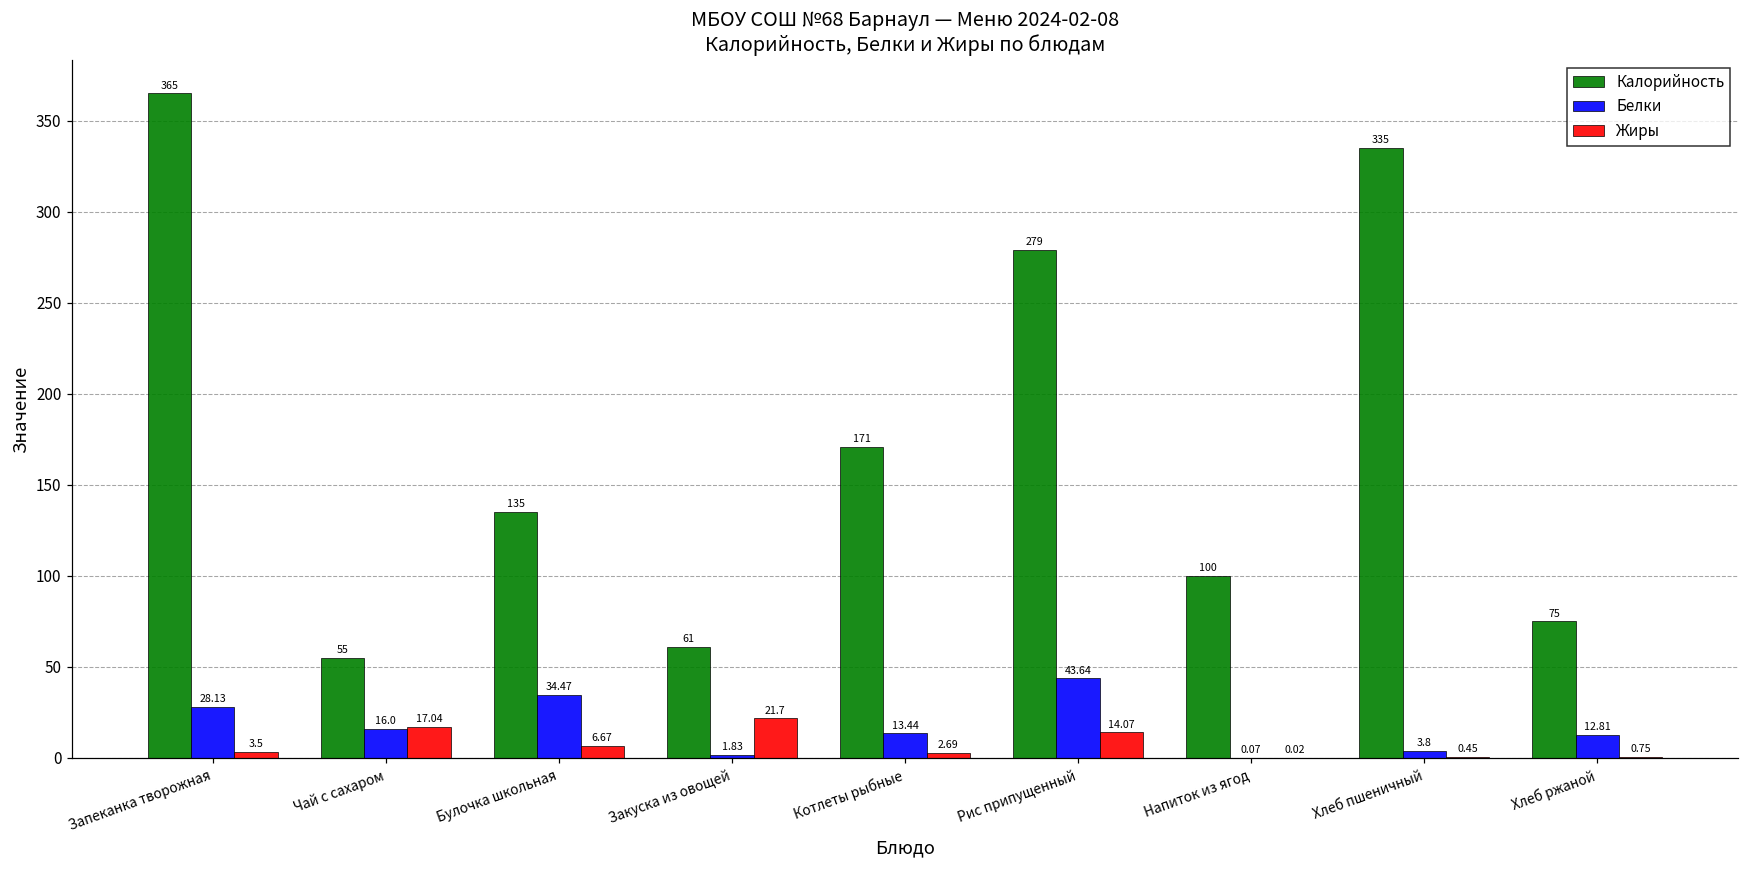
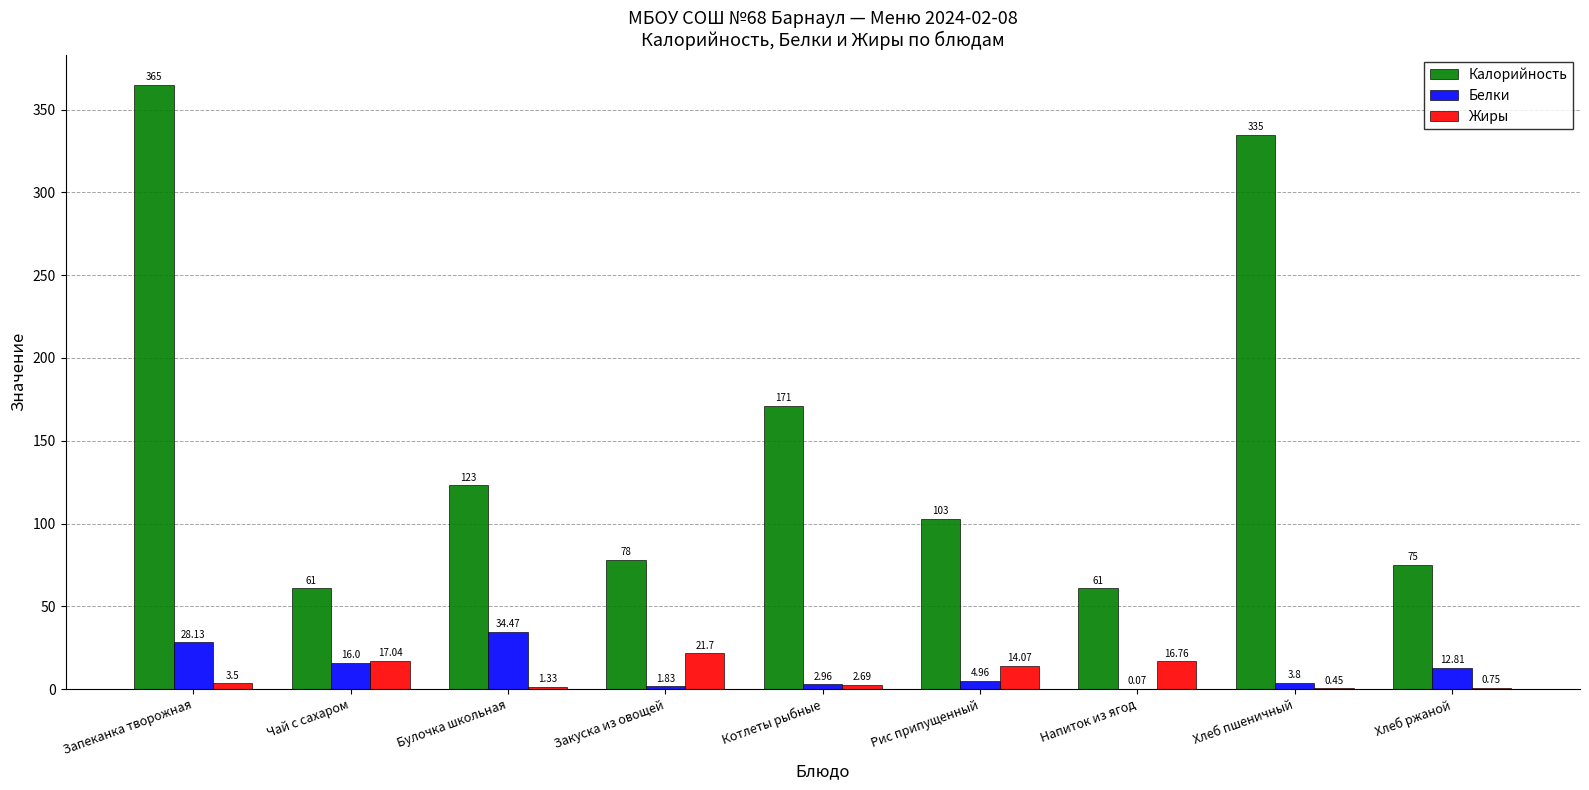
Калорийность, Чай с сахаром: 55 -> 61
Калорийность, Булочка школьная: 135 -> 123
Жиры, Булочка школьная: 6.67 -> 1.33
Калорийность, Закуска из овощей: 61 -> 78
Белки, Котлеты рыбные: 13.44 -> 2.96
Калорийность, Рис припущенный: 279 -> 103
Белки, Рис припущенный: 43.64 -> 4.96
Калорийность, Напиток из ягод: 100 -> 61
Жиры, Напиток из ягод: 0.02 -> 16.76
